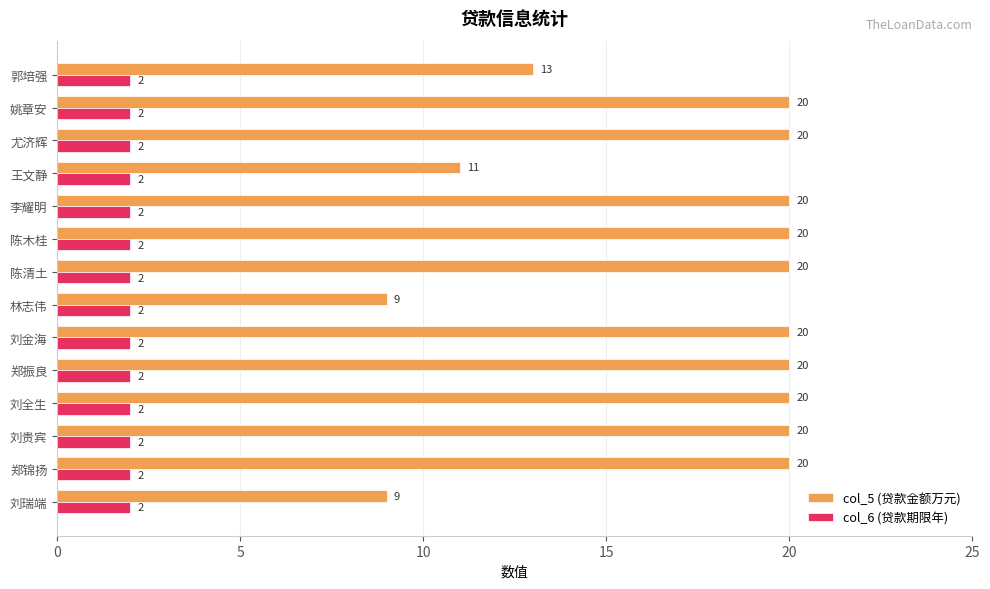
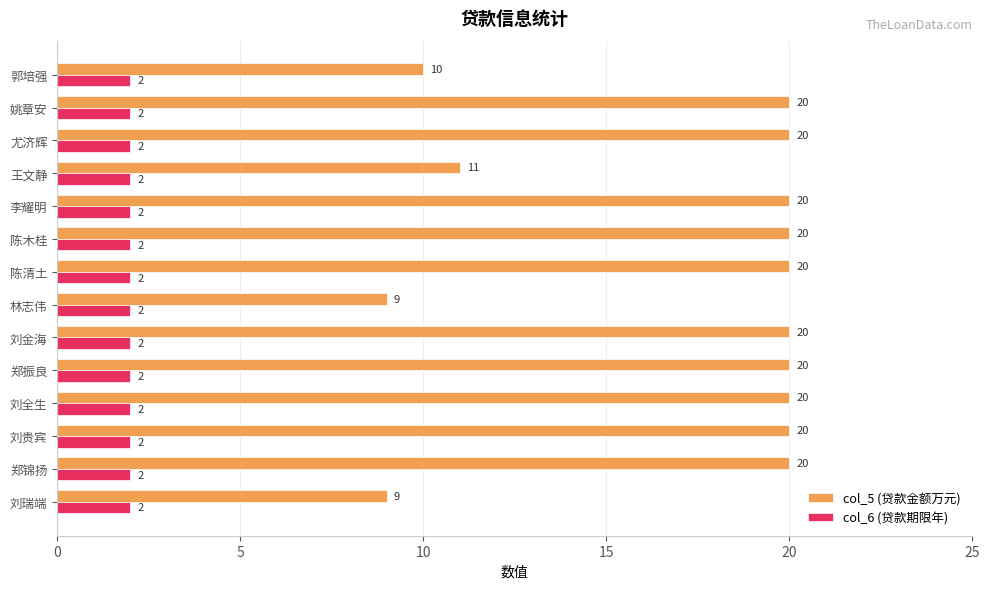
col_5 (贷款金额万元), 郭培强: 13 -> 10
